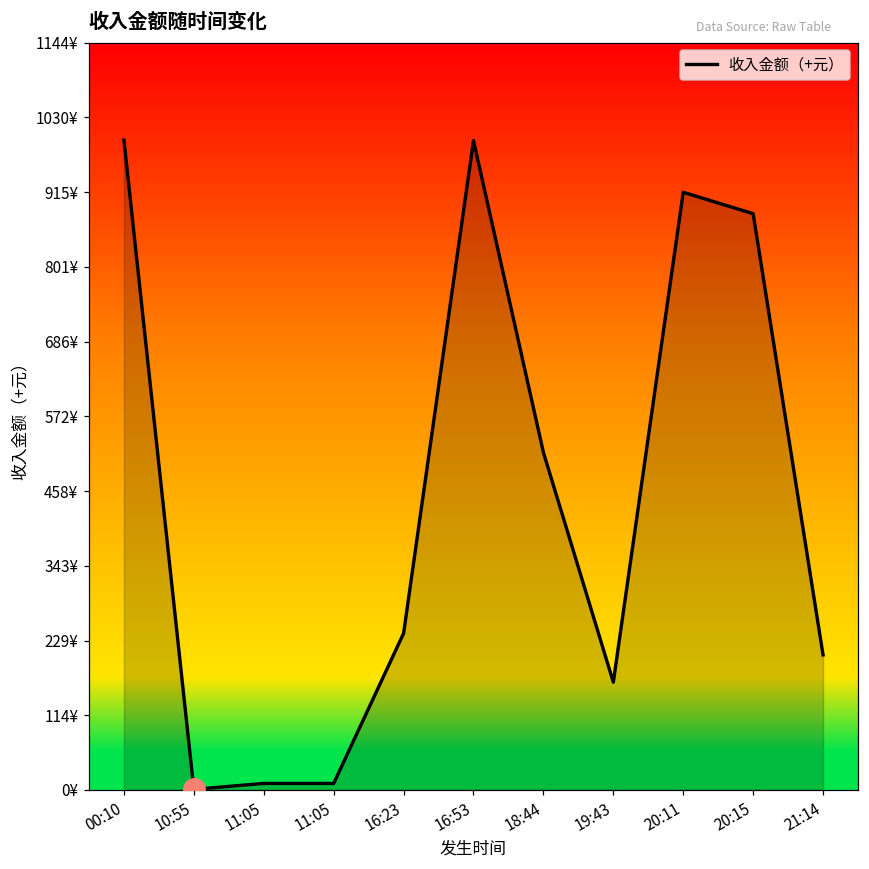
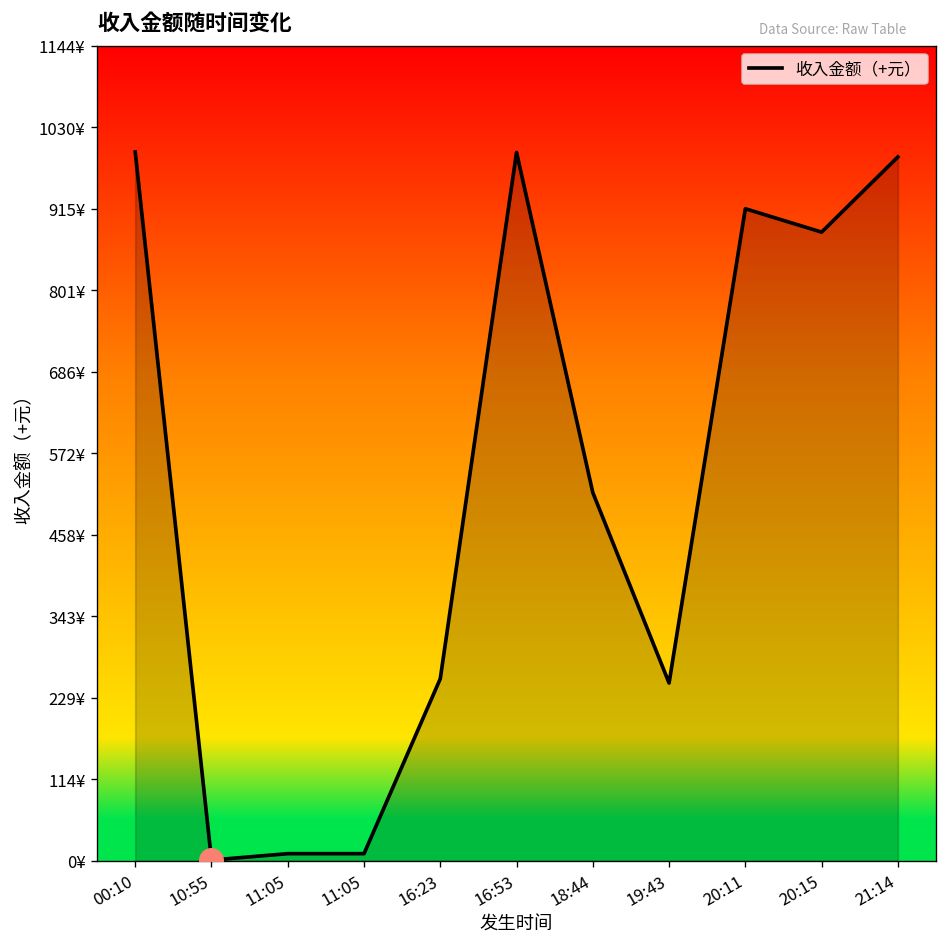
收入金额（+元）, 16:23: 240¥ -> 260¥
收入金额（+元）, 19:43: 170¥ -> 250¥
收入金额（+元）, 21:14: 210¥ -> 990¥
